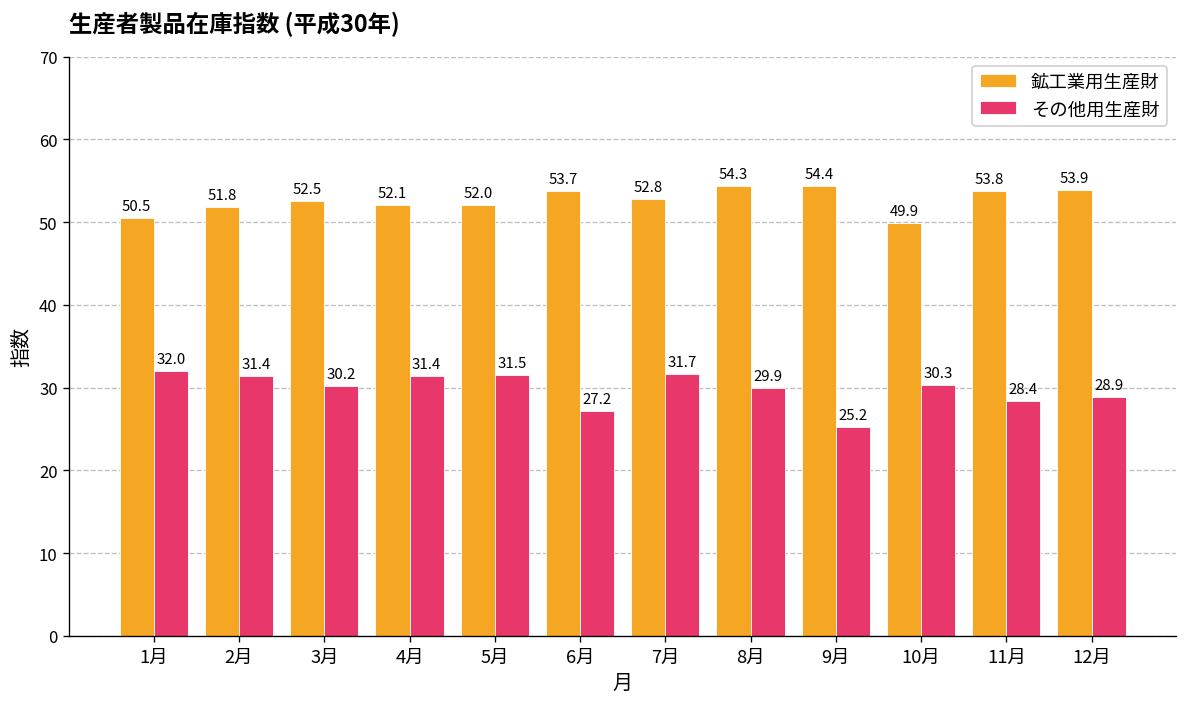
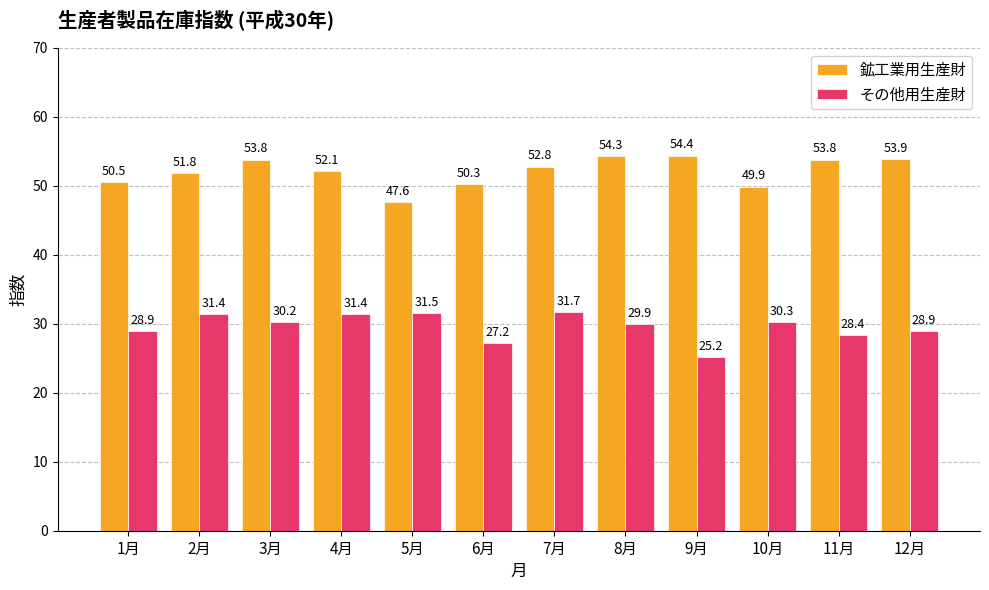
その他用生産財, 1月: 32.0 -> 28.9
鉱工業用生産財, 3月: 52.5 -> 53.8
鉱工業用生産財, 5月: 52.0 -> 47.6
鉱工業用生産財, 6月: 53.7 -> 50.3
